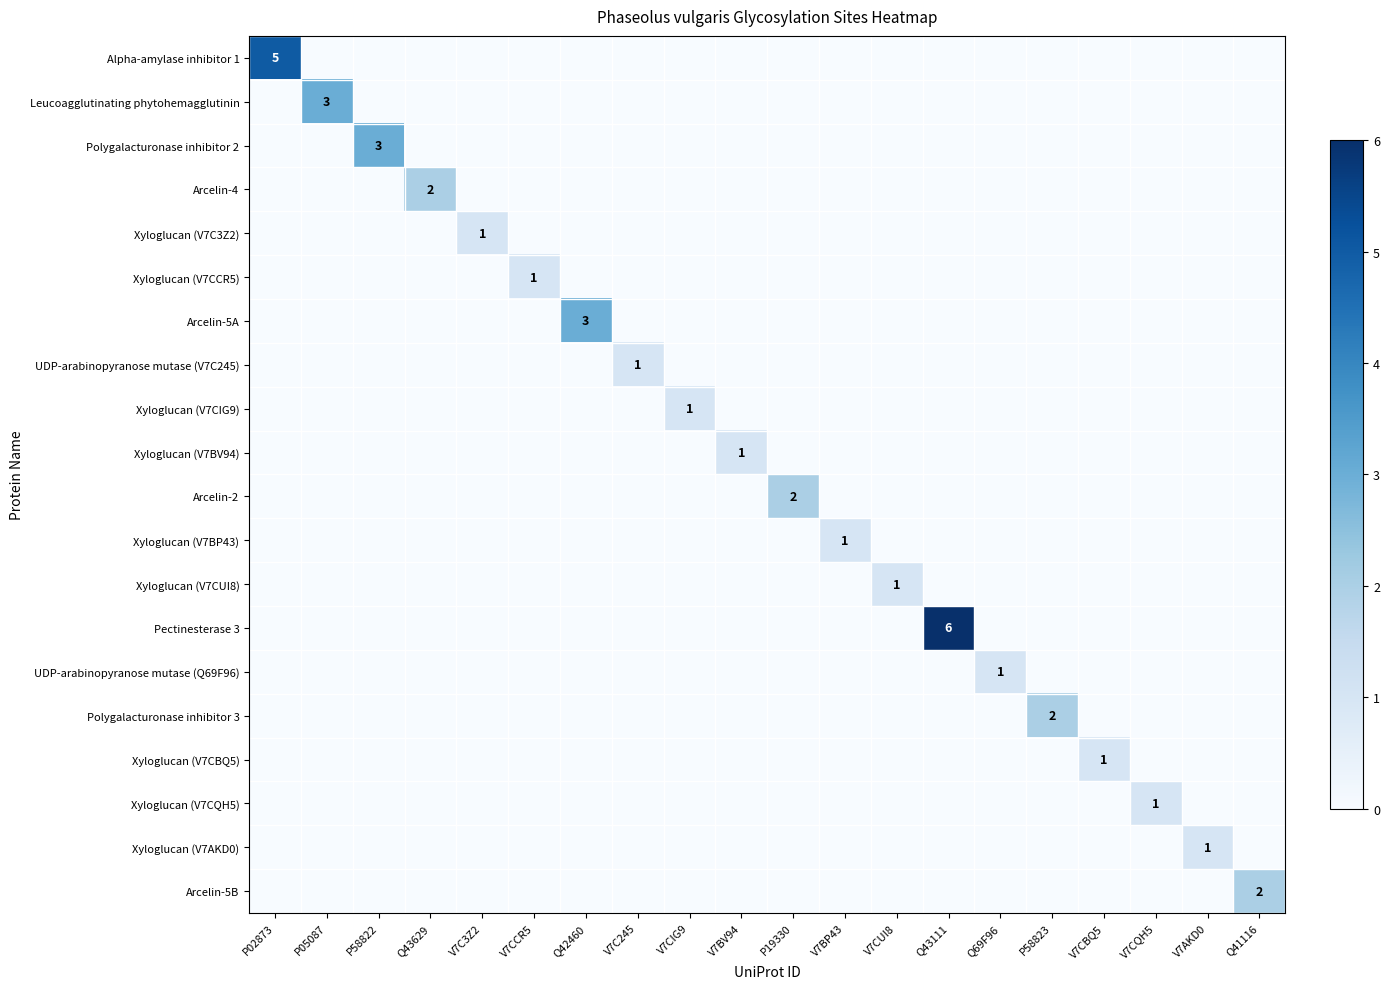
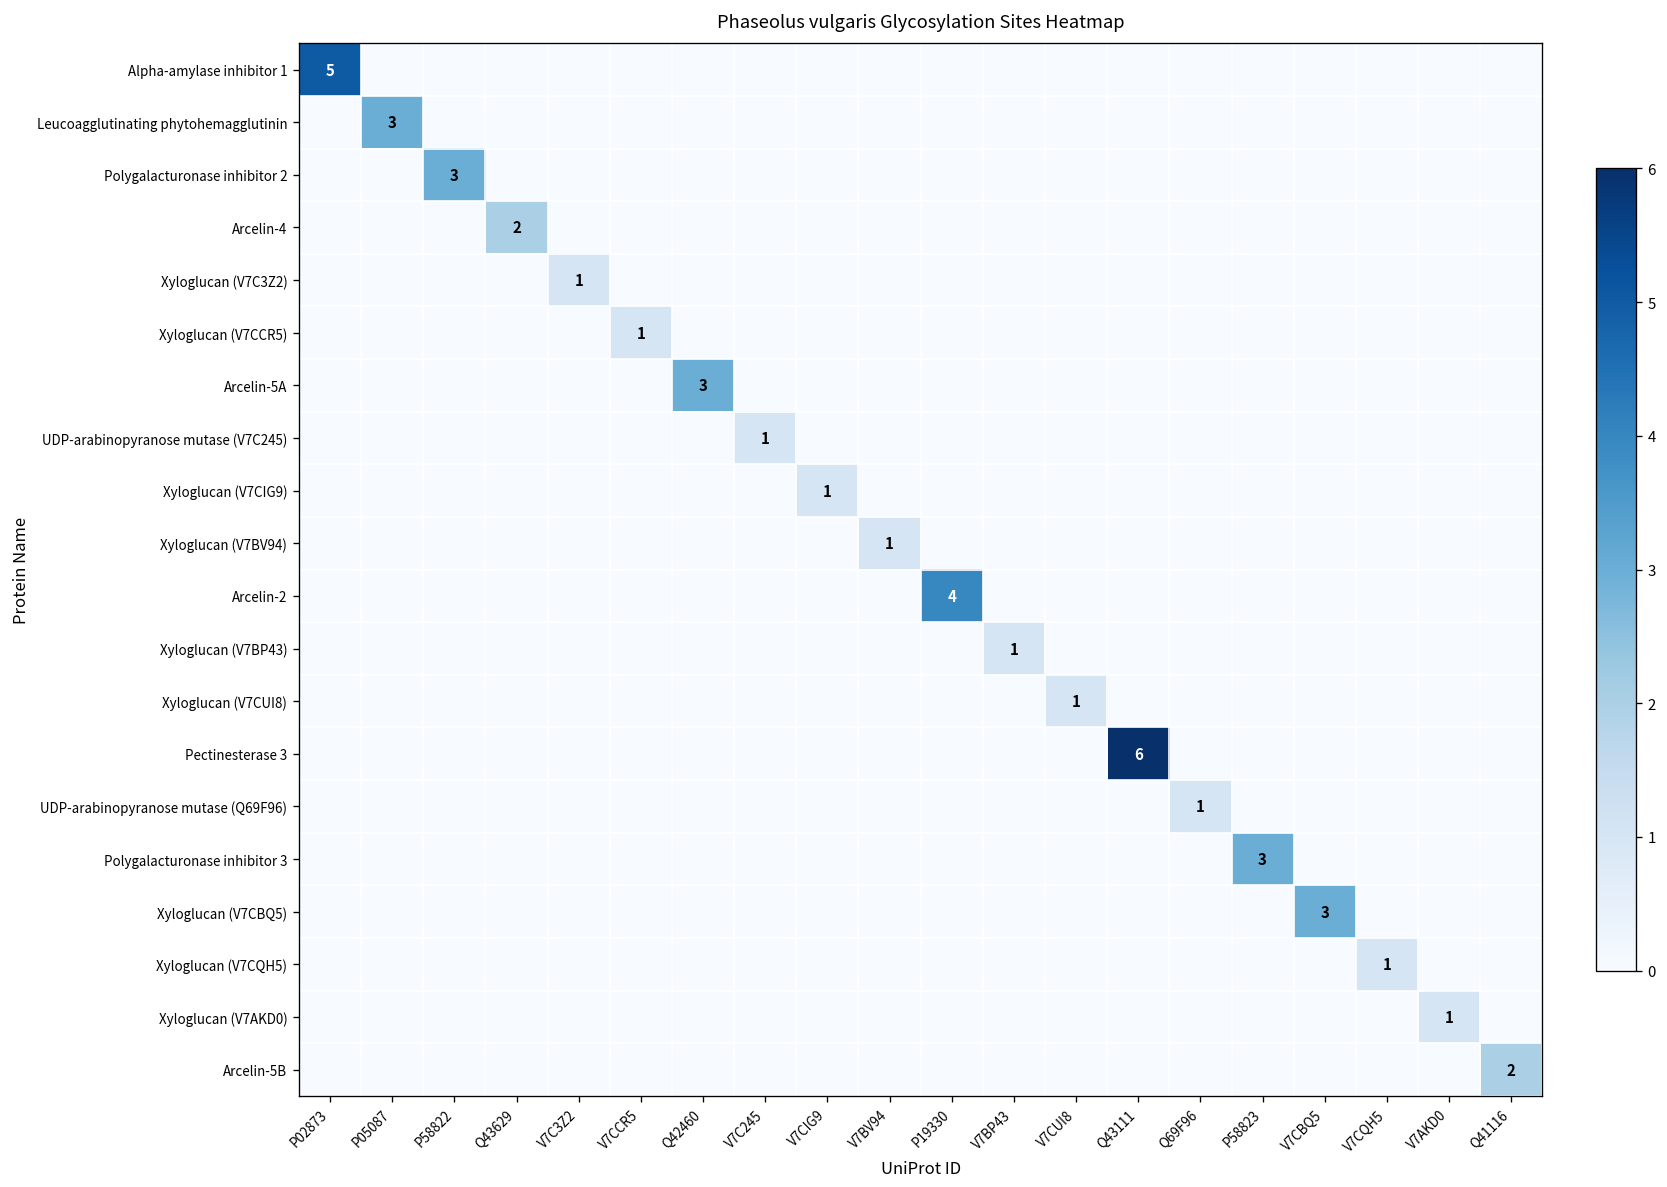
Arcelin-2, P19330: 2 -> 4
Polygalacturonase inhibitor 3, P58823: 2 -> 3
Xyloglucan (V7CBQ5), V7CBQ5: 1 -> 3
